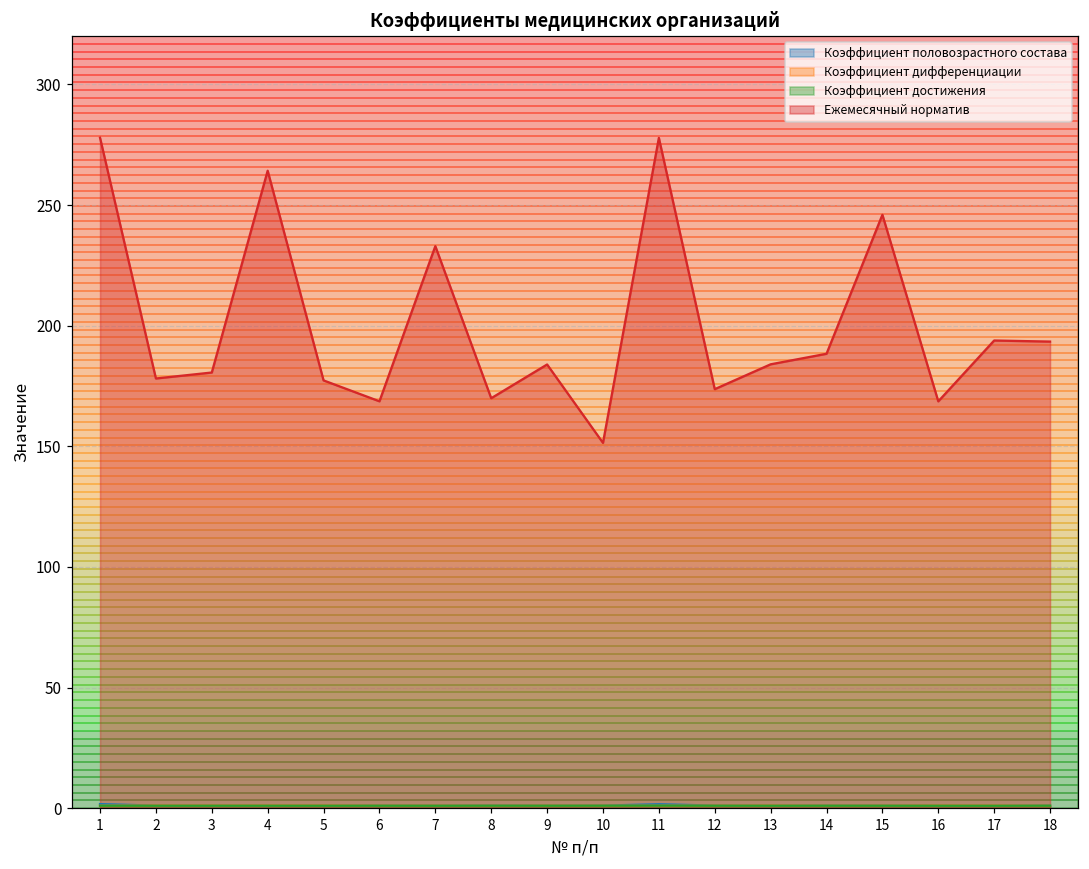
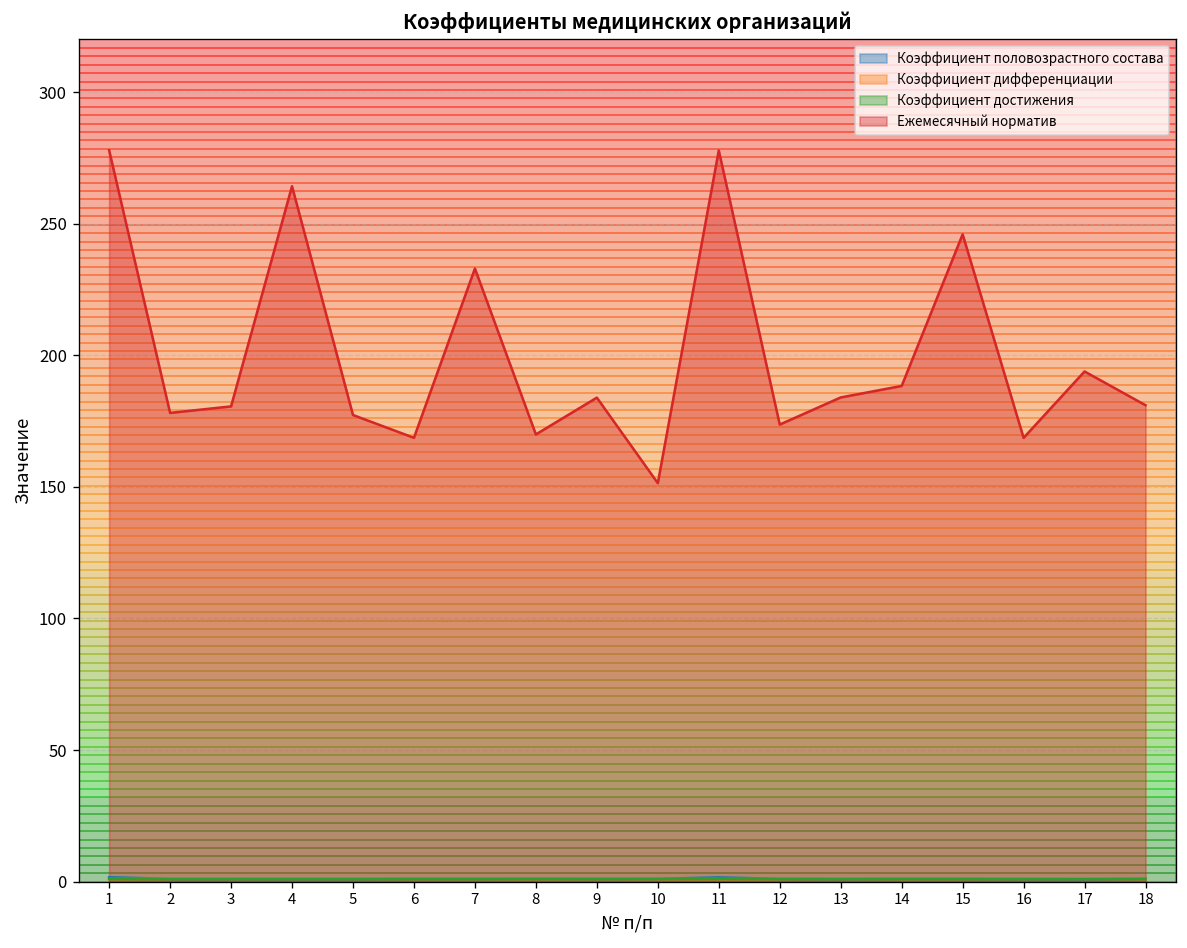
Ежемесячный норматив, 18: 193 -> 181
